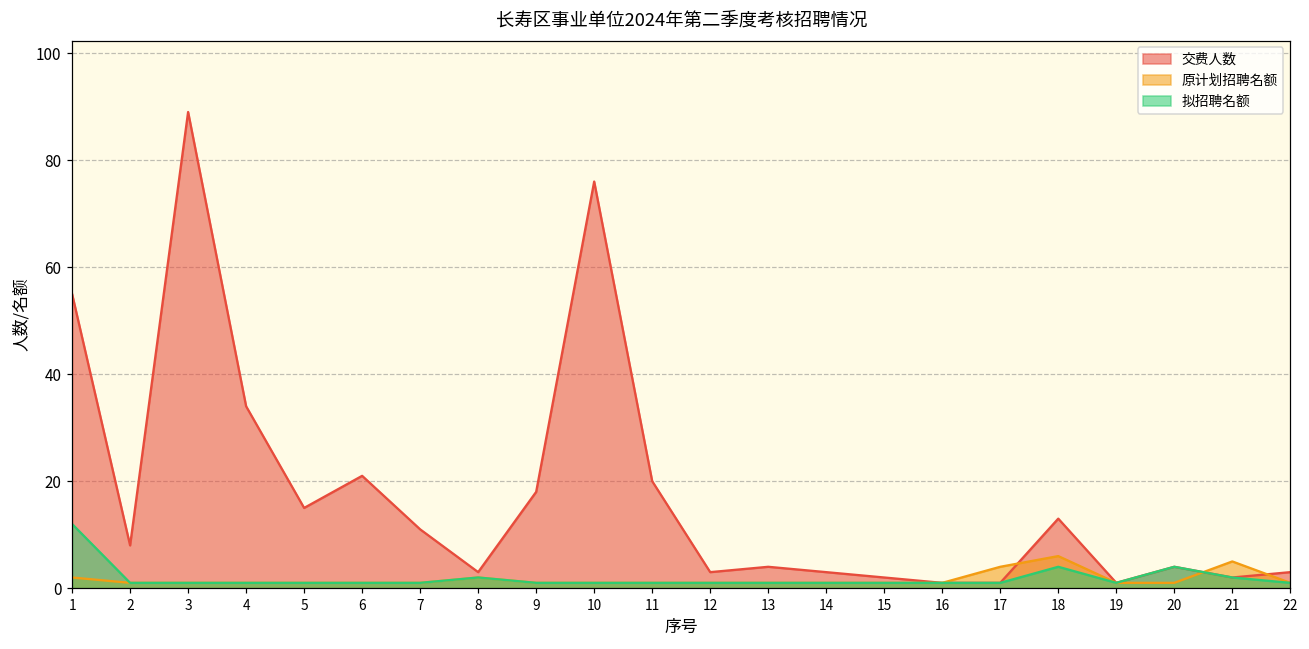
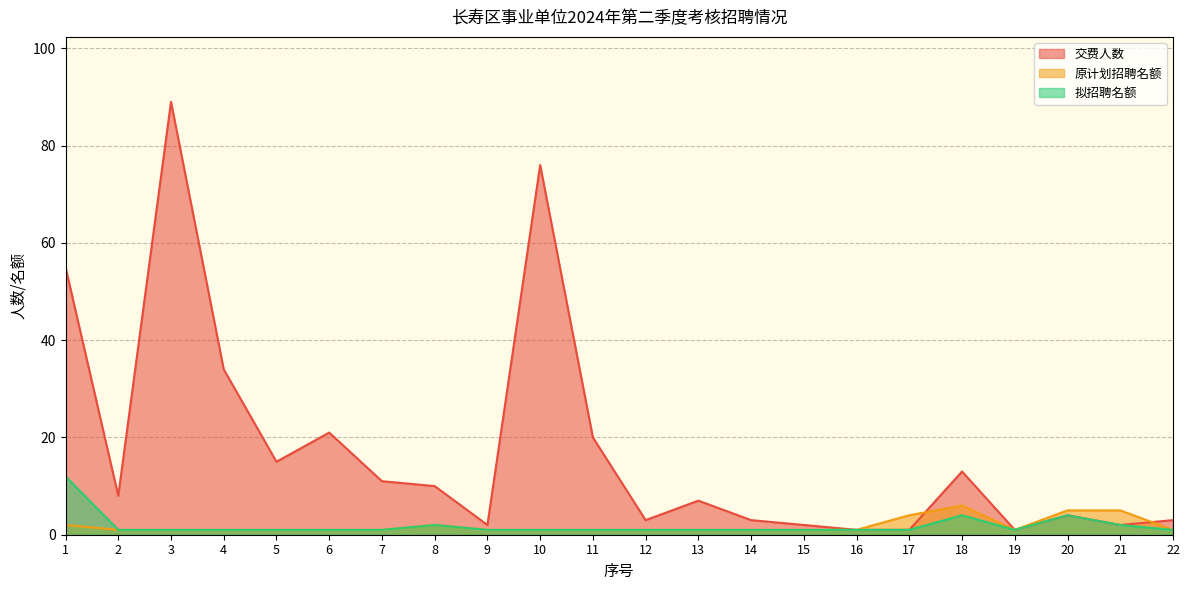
交费人数, 8: 3 -> 10
交费人数, 9: 18 -> 2
交费人数, 13: 4 -> 7
原计划招聘名额, 20: 1 -> 5
